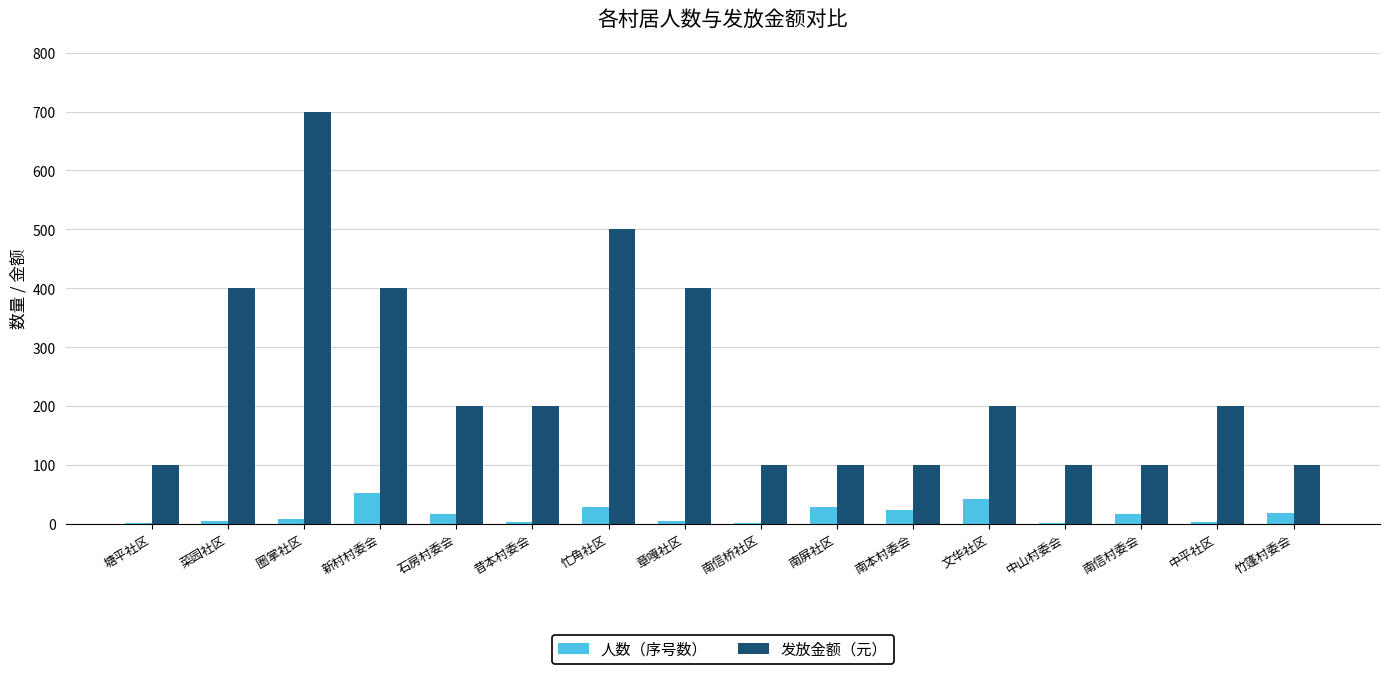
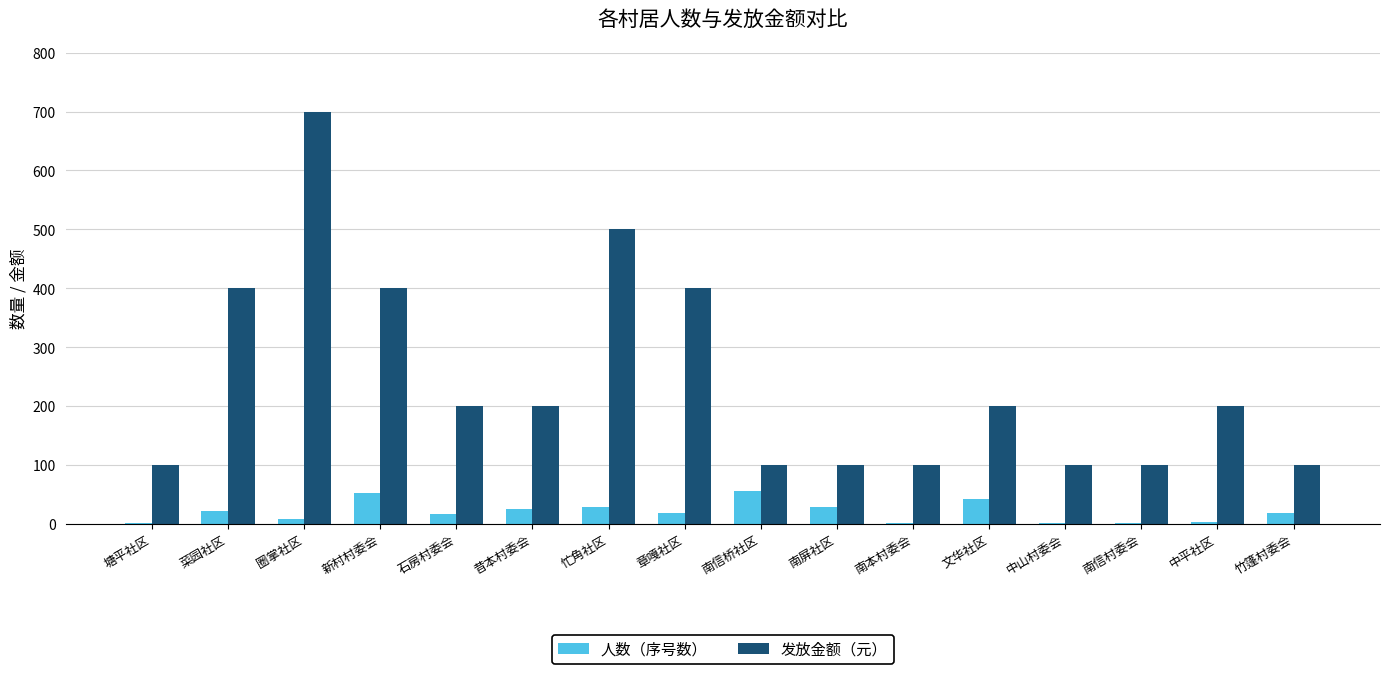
人数（序号数）, 菜园社区: 0 -> 20
人数（序号数）, 昔本村委会: 0 -> 20
人数（序号数）, 章嘎社区: 0 -> 20
人数（序号数）, 南信桥社区: 0 -> 60
人数（序号数）, 南本村委会: 20 -> 0
人数（序号数）, 南信村委会: 20 -> 0
